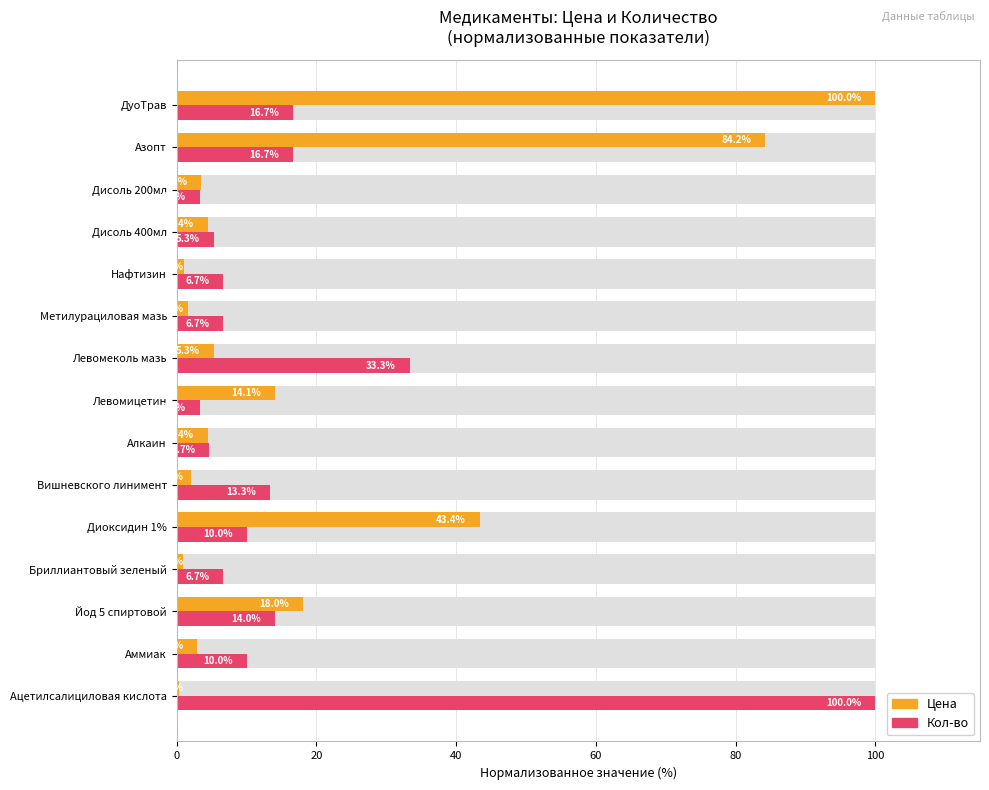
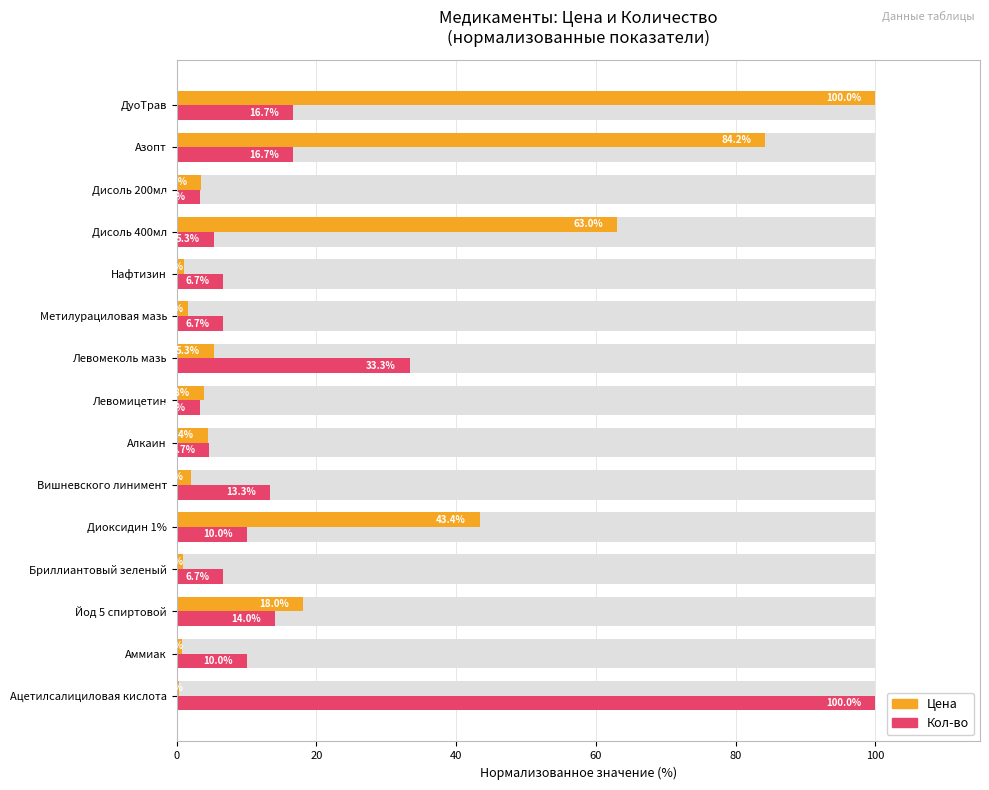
Цена, Дисоль 400мл: 4.4% -> 63.0%
Цена, Левомицетин: 14.1% -> 3.8%
Цена, Аммиак: 3 -> 1
